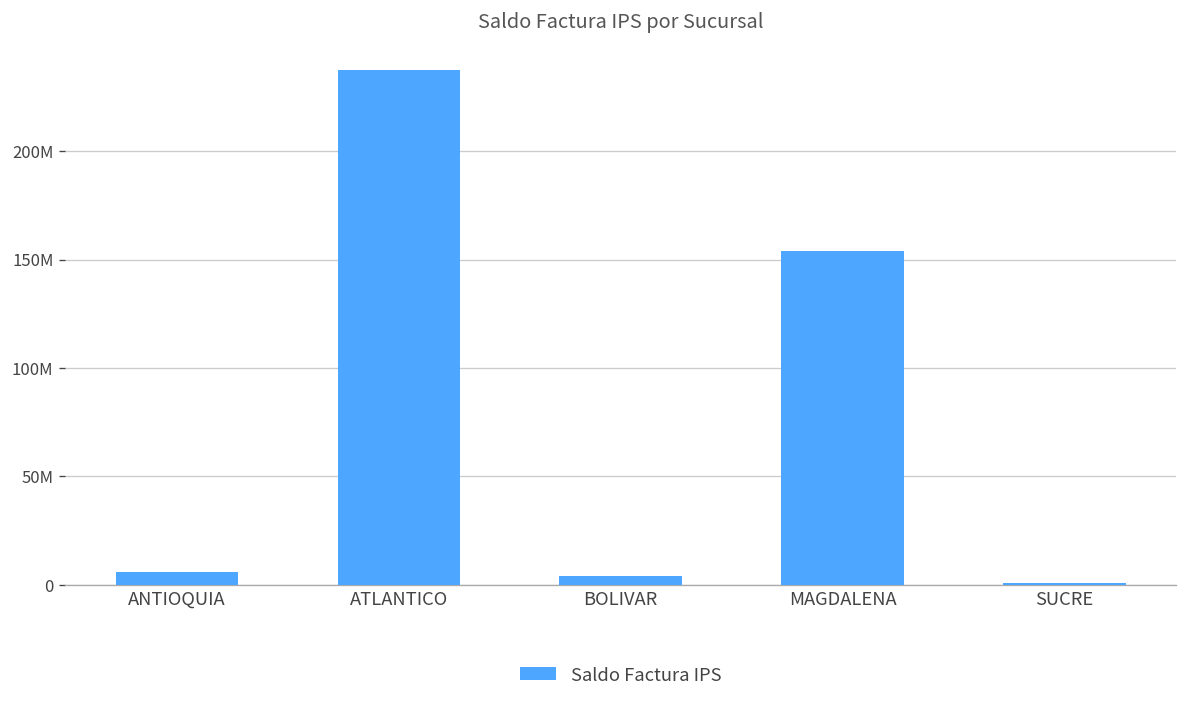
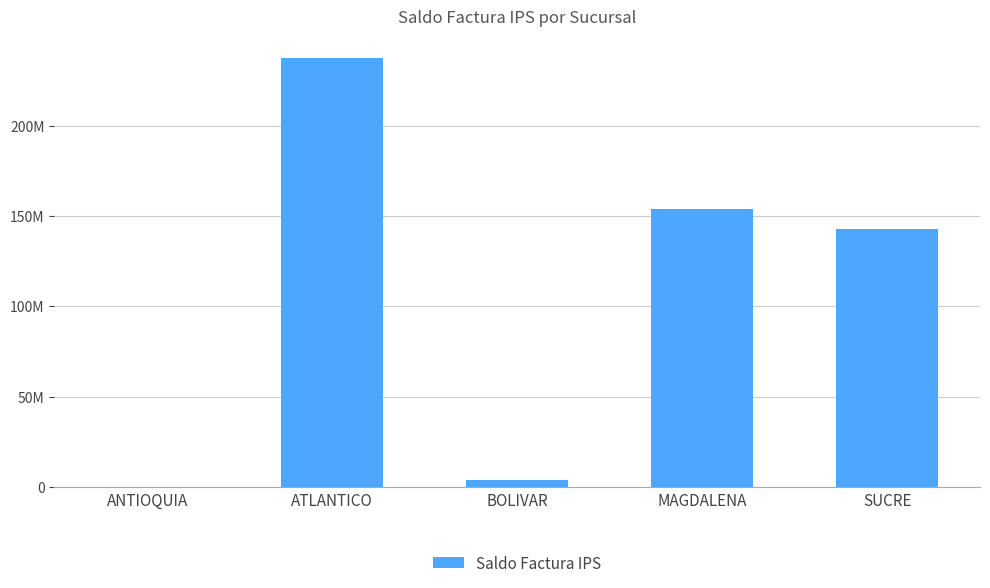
ANTIOQUIA: 6000000 -> 0
SUCRE: 1000000 -> 143000000
